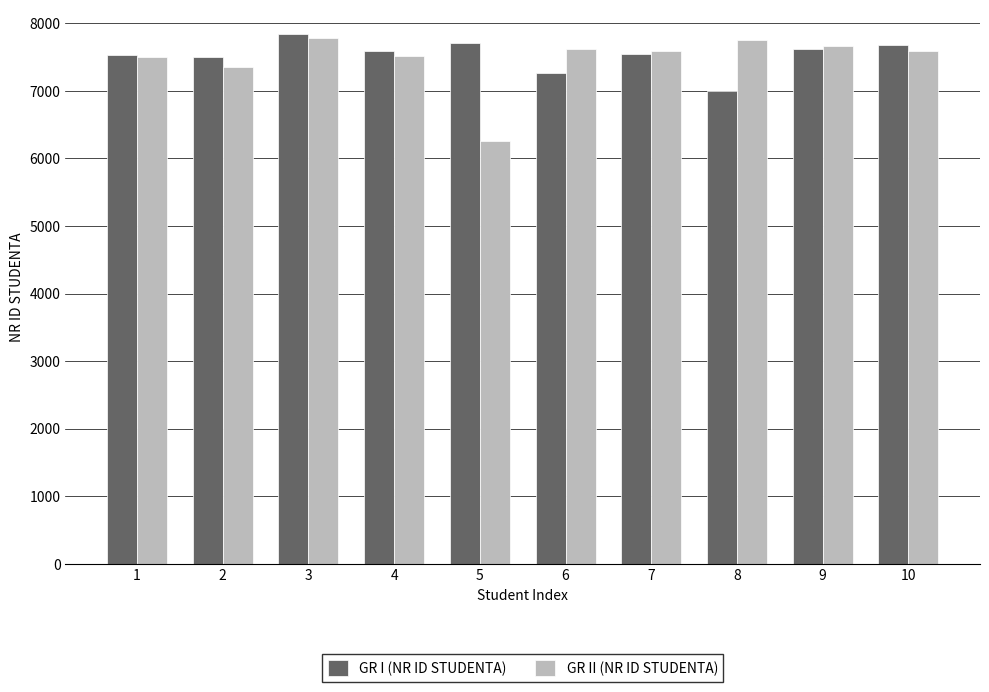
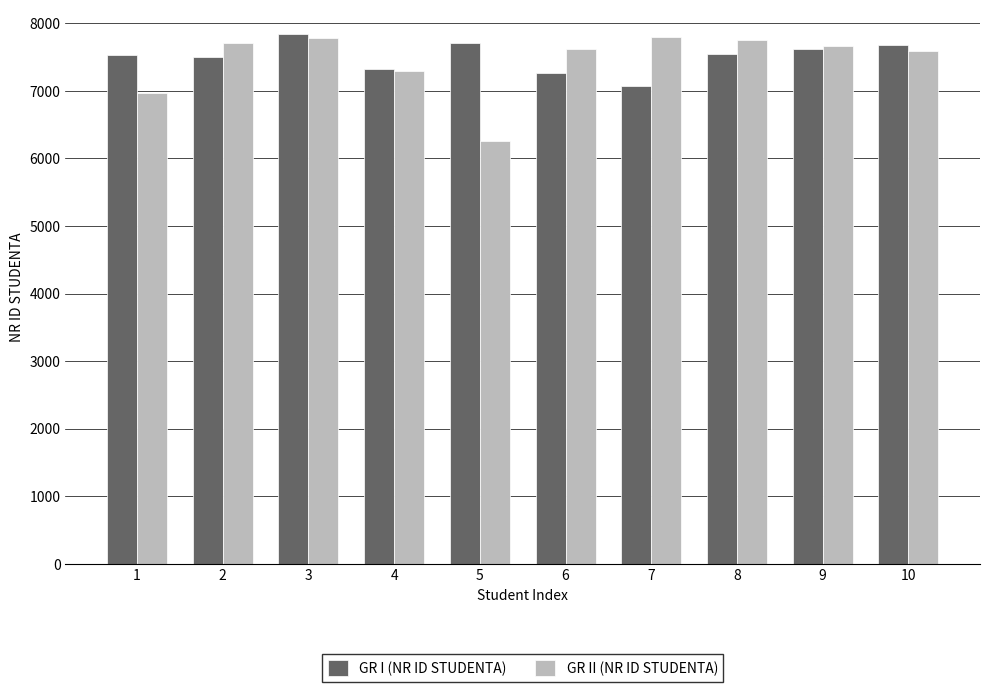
GR II (NR ID STUDENTA), 1: 7500 -> 7000
GR II (NR ID STUDENTA), 2: 7300 -> 7700
GR I (NR ID STUDENTA), 4: 7600 -> 7300
GR II (NR ID STUDENTA), 4: 7500 -> 7300
GR I (NR ID STUDENTA), 7: 7600 -> 7100
GR II (NR ID STUDENTA), 7: 7600 -> 7800
GR I (NR ID STUDENTA), 8: 7000 -> 7500
